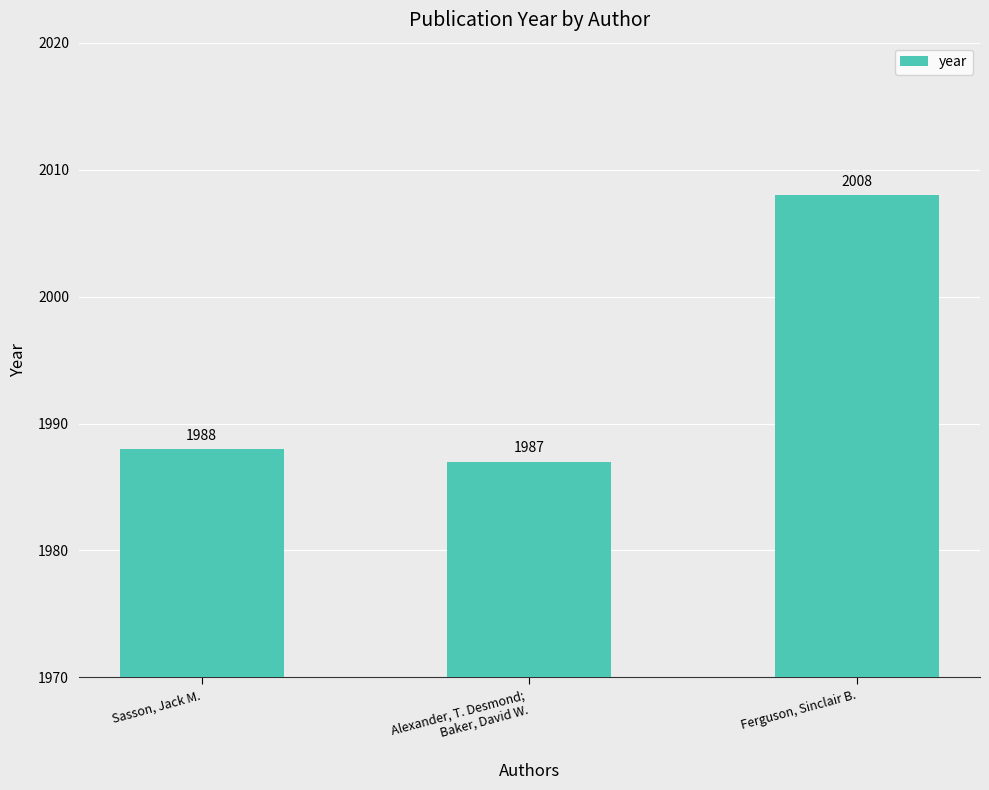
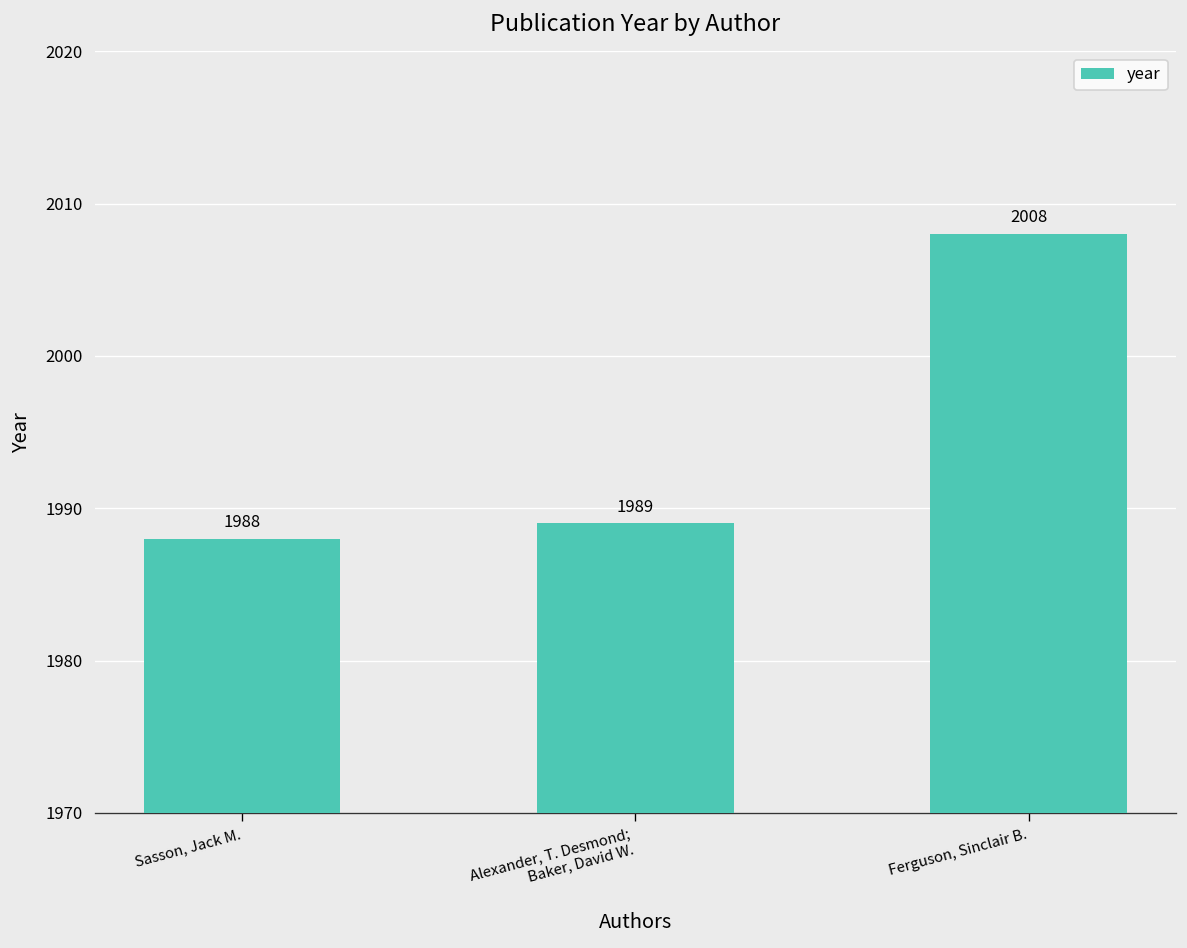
Alexander, T. Desmond; Baker, David W.: 1987 -> 1989
